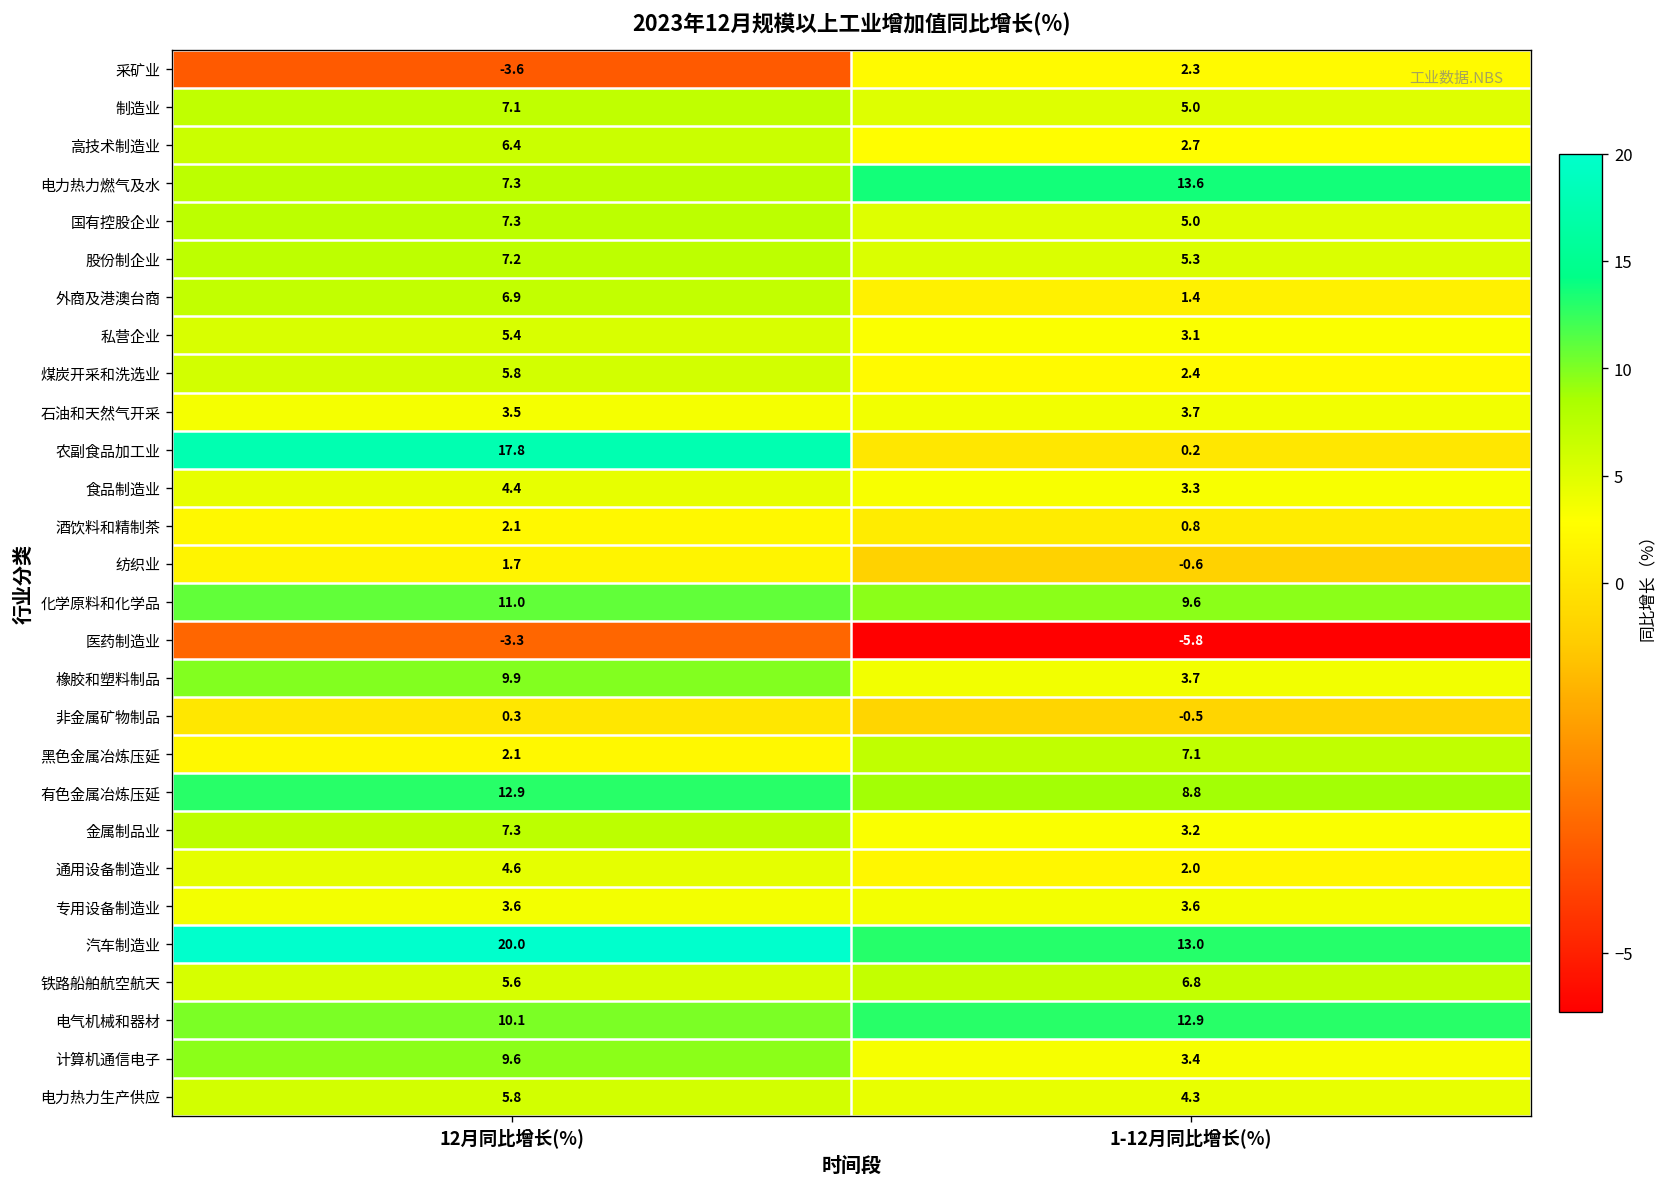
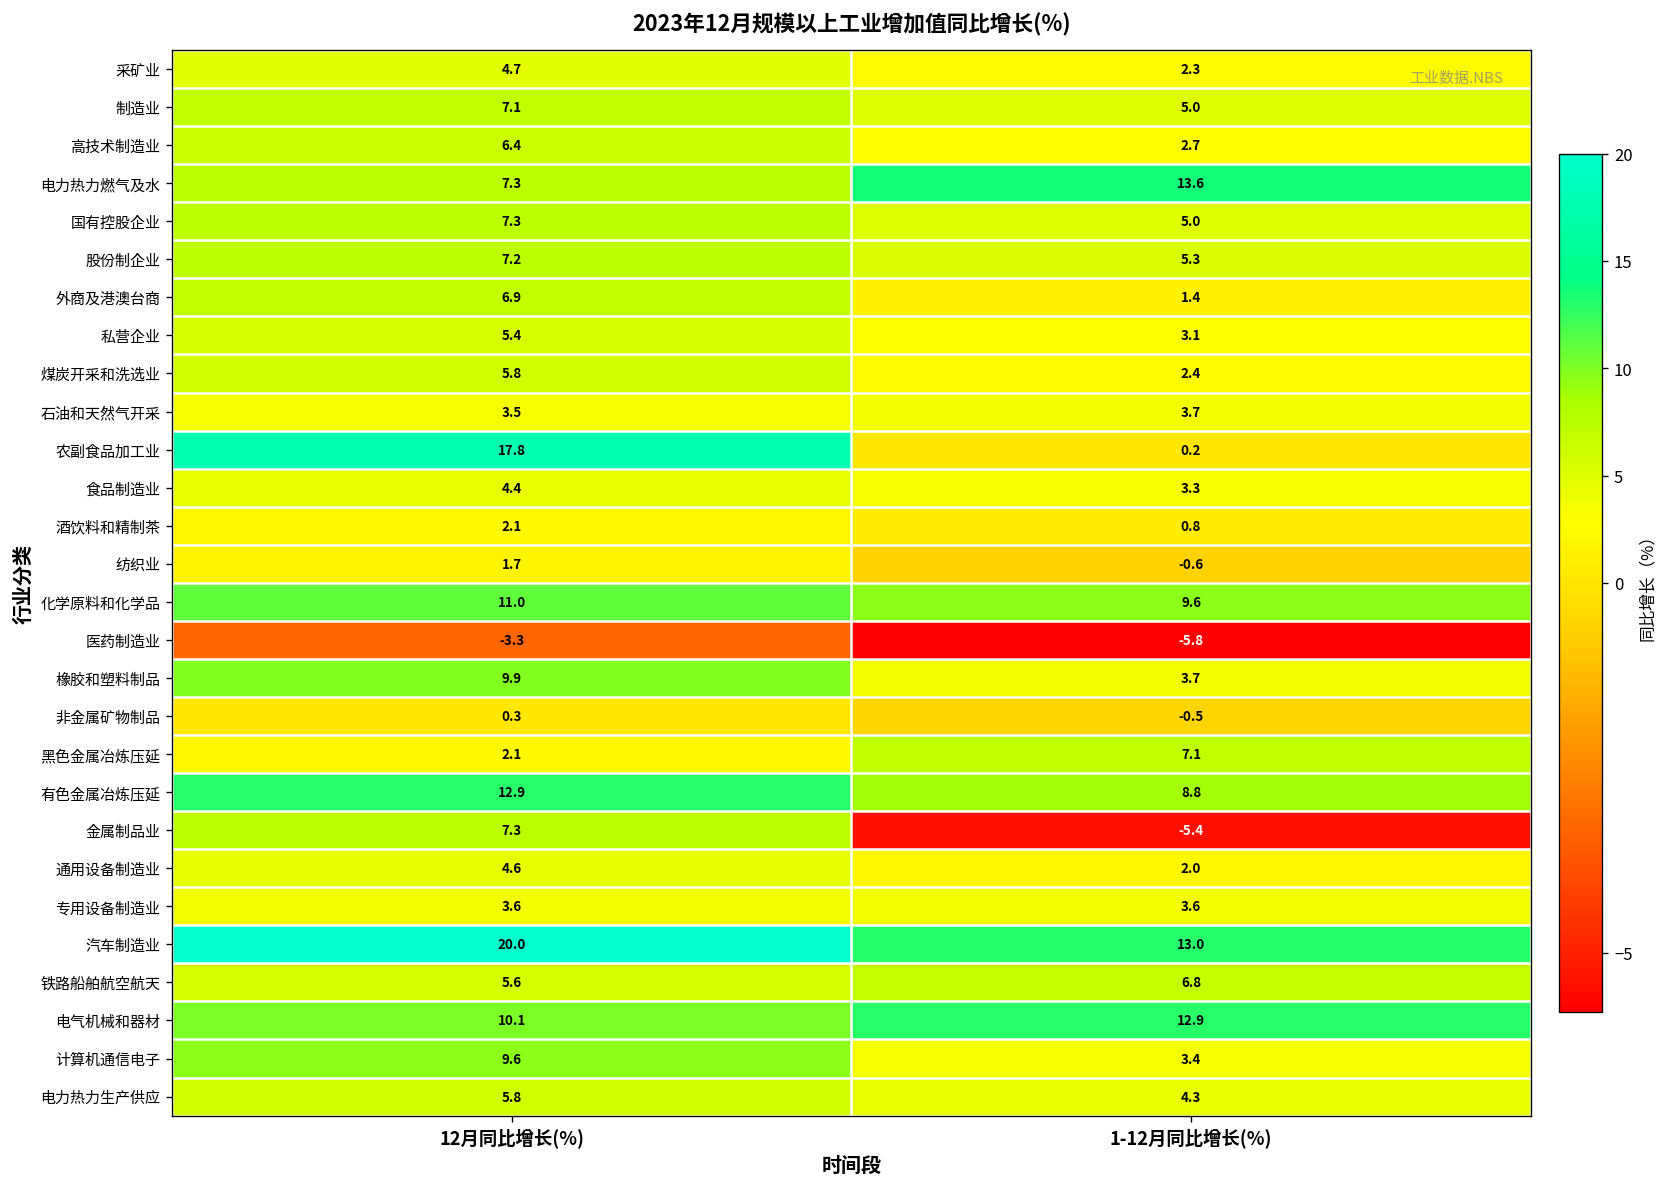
采矿业, 12月同比增长(%): -3.6 -> 4.7
金属制品业, 1-12月同比增长(%): 3.2 -> -5.4
